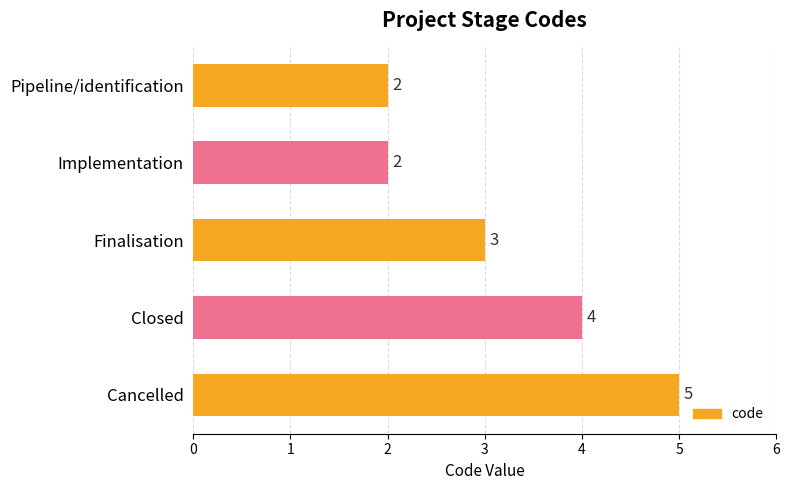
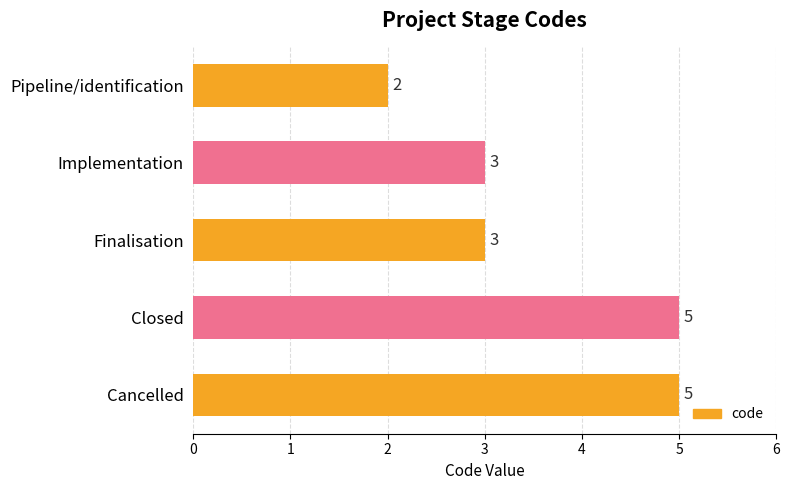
Implementation: 2 -> 3
Closed: 4 -> 5
